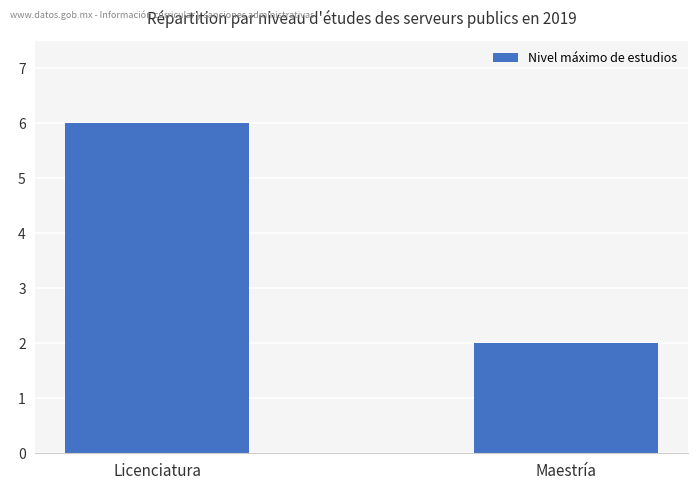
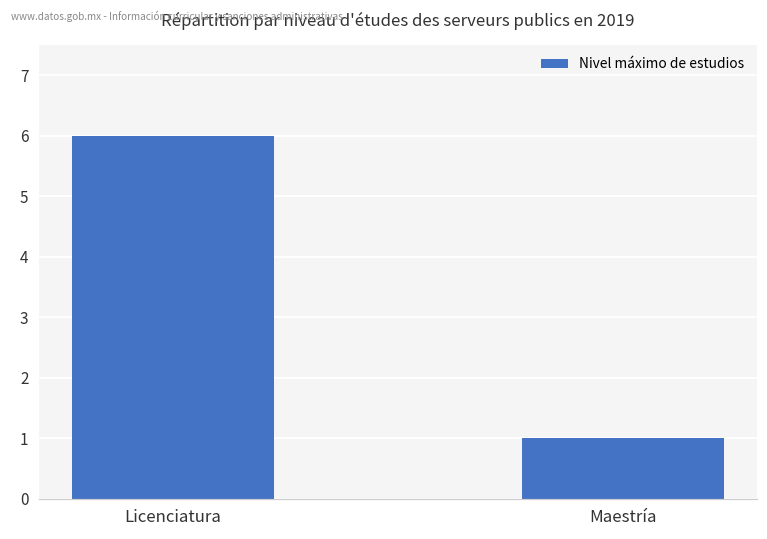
Maestría: 2 -> 1
